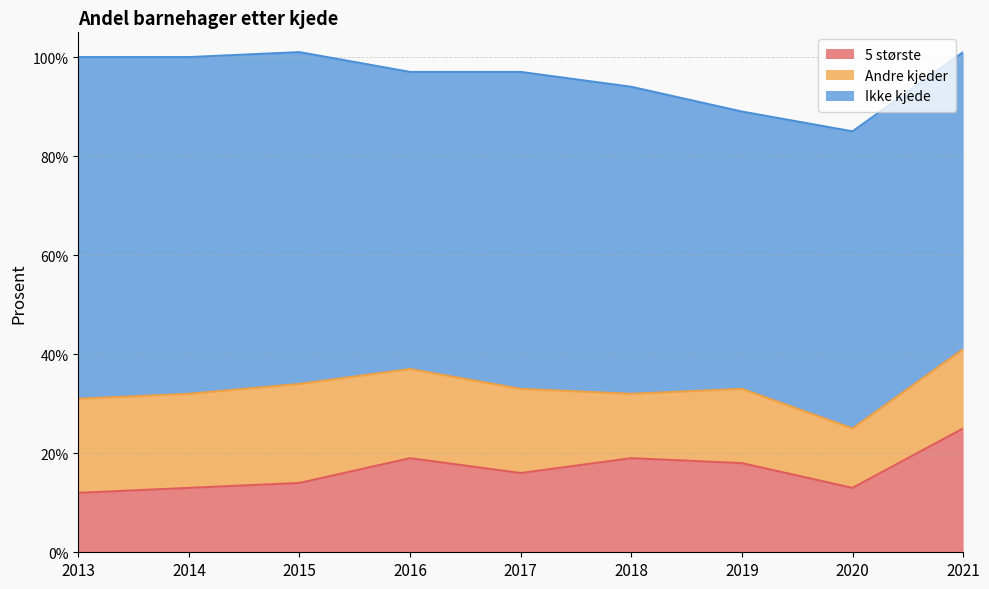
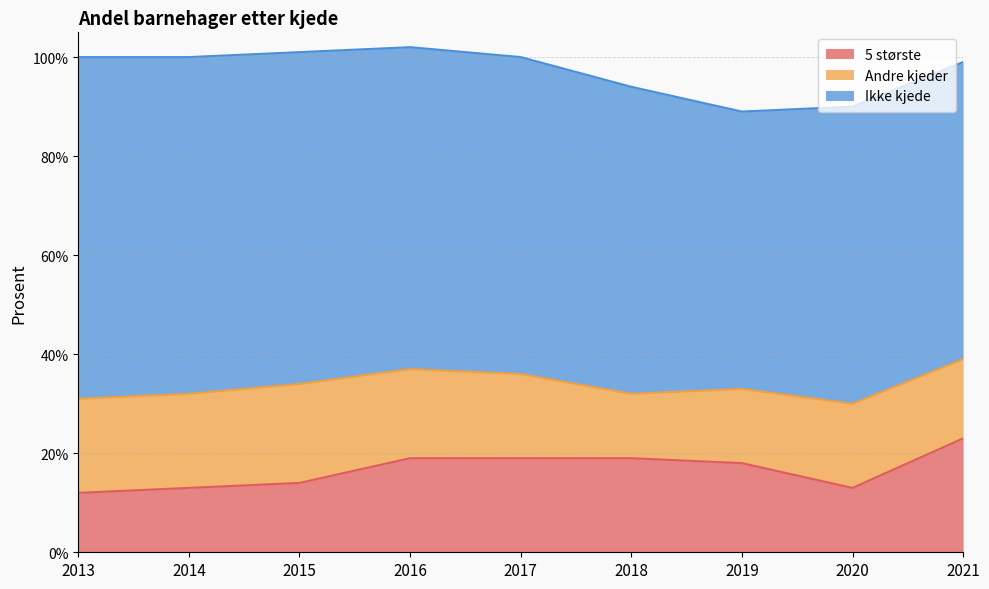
Ikke kjede, 2016: 60% -> 65%
5 største, 2017: 16% -> 19%
Andre kjeder, 2020: 12% -> 17%
5 største, 2021: 25% -> 23%
